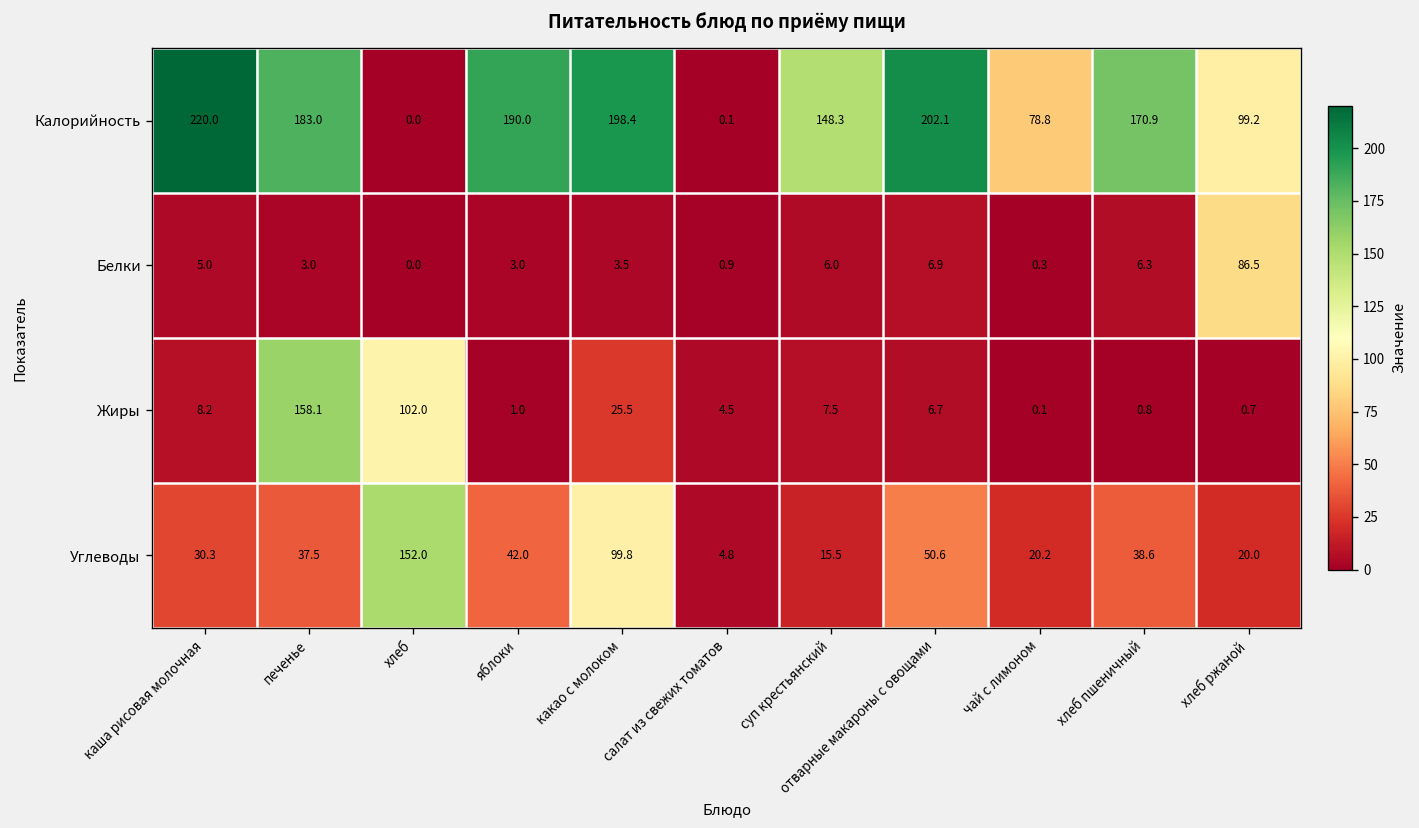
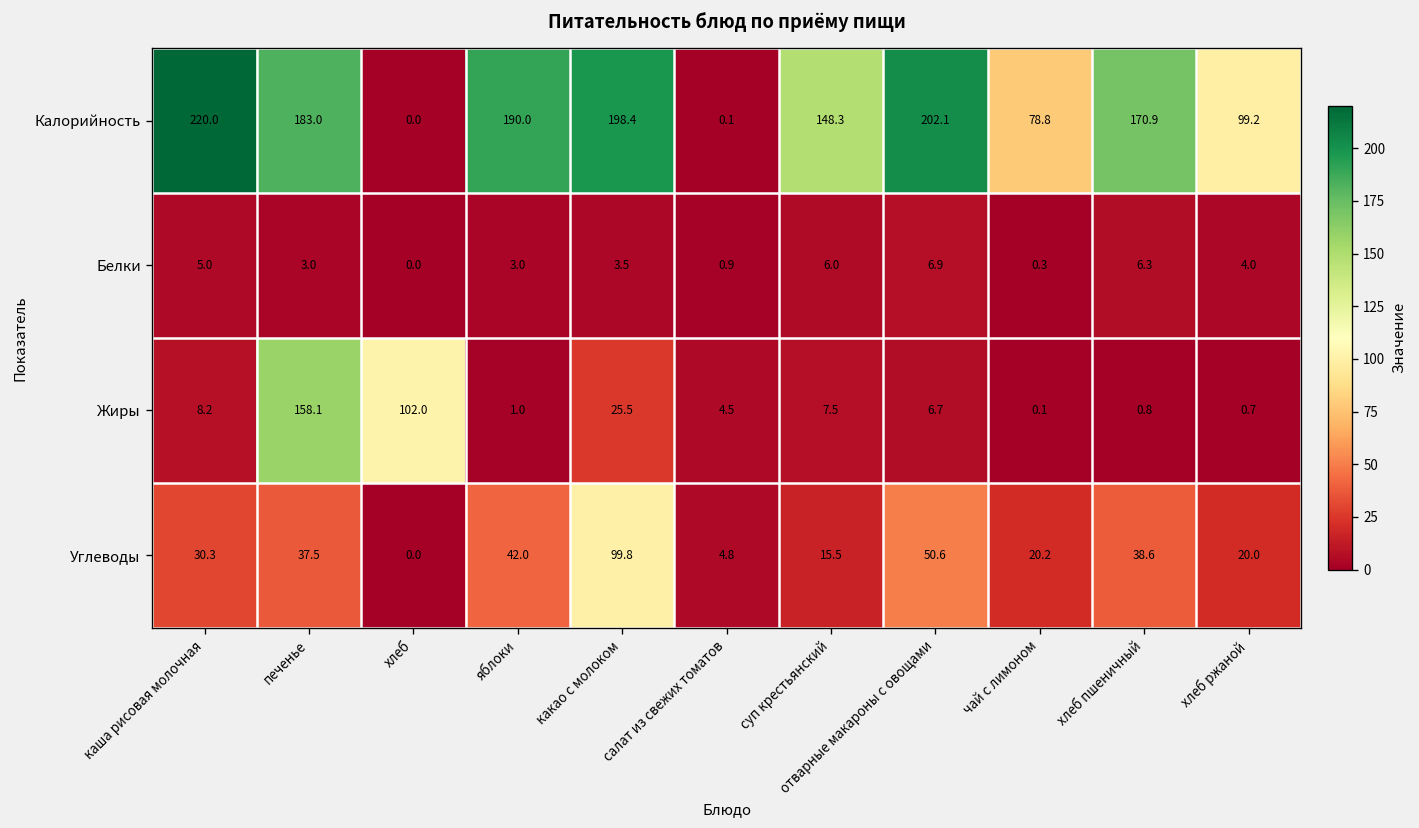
Белки, хлеб ржаной: 86.5 -> 4.0
Углеводы, хлеб: 152.0 -> 0.0
